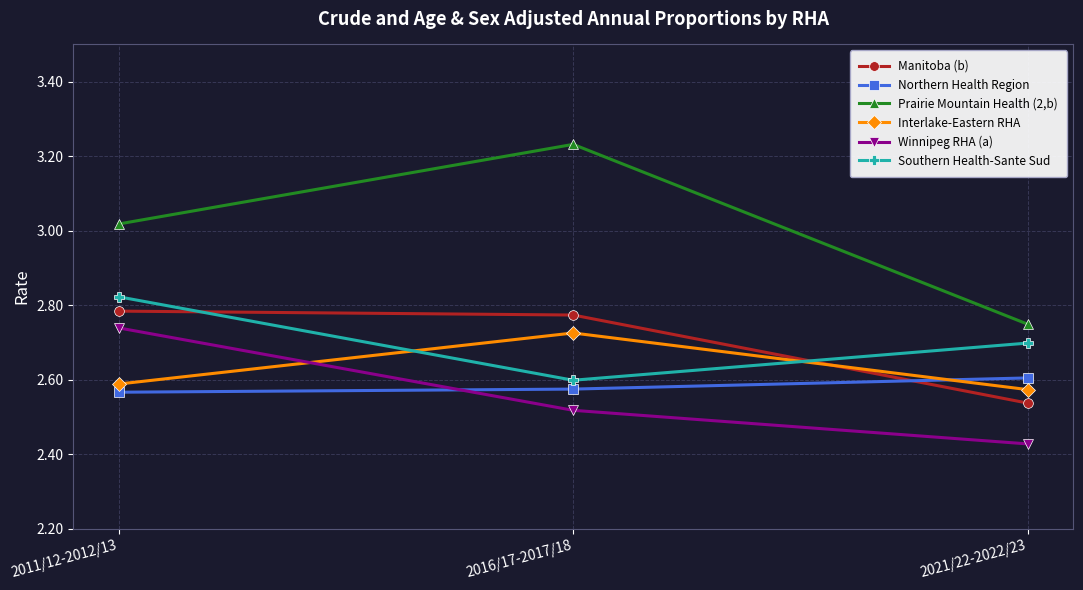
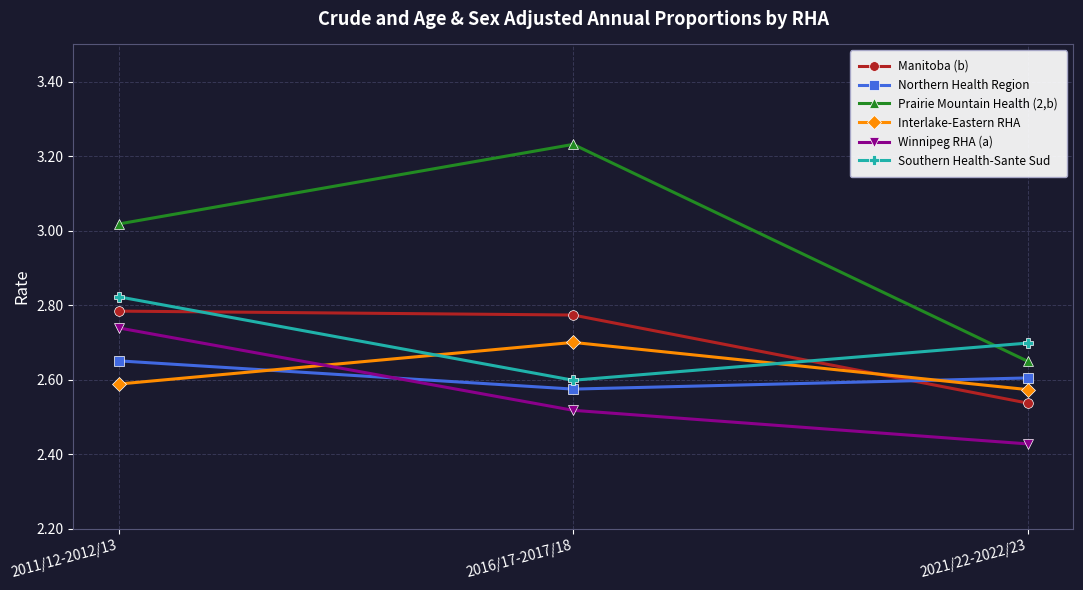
Northern Health Region, 2011/12-2012/13: 2.57 -> 2.65
Interlake-Eastern RHA, 2016/17-2017/18: 2.73 -> 2.70
Prairie Mountain Health (2,b), 2021/22-2022/23: 2.75 -> 2.65
